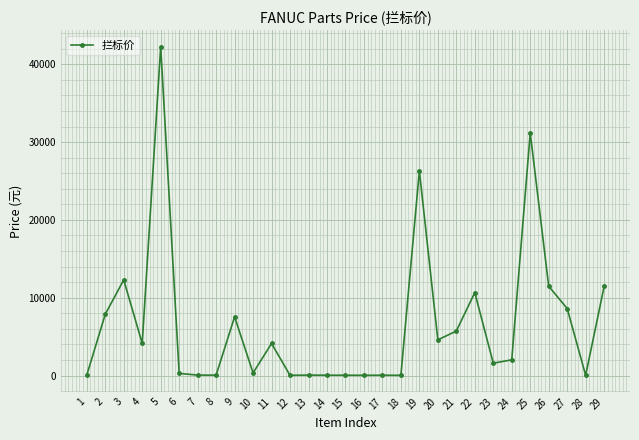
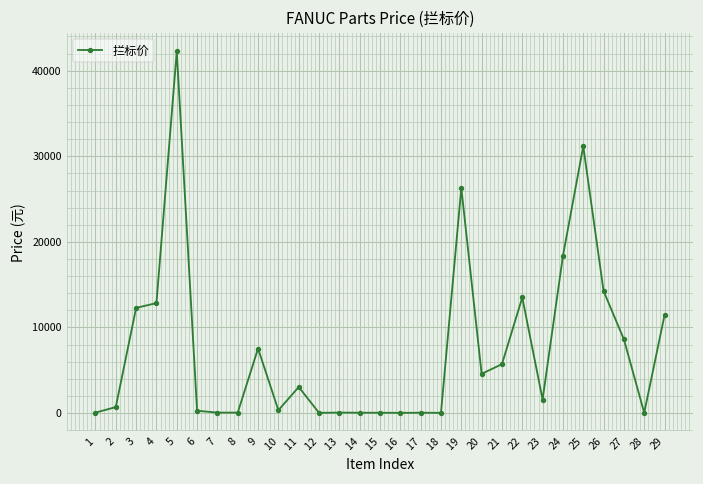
2: 8000 -> 1000
4: 4000 -> 13000
11: 4000 -> 3000
22: 11000 -> 14000
24: 2000 -> 18000
26: 11000 -> 14000
